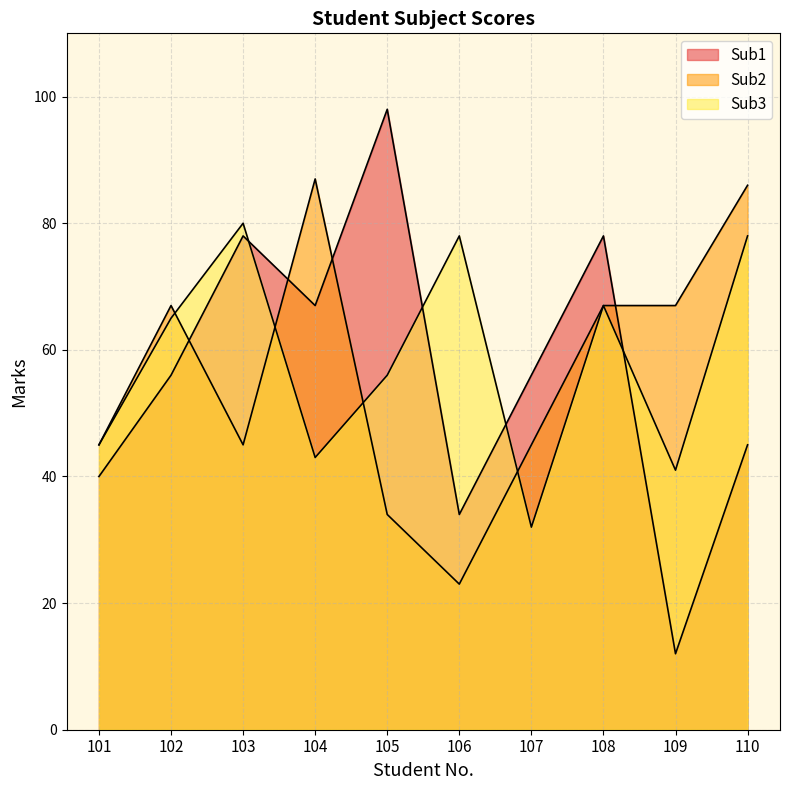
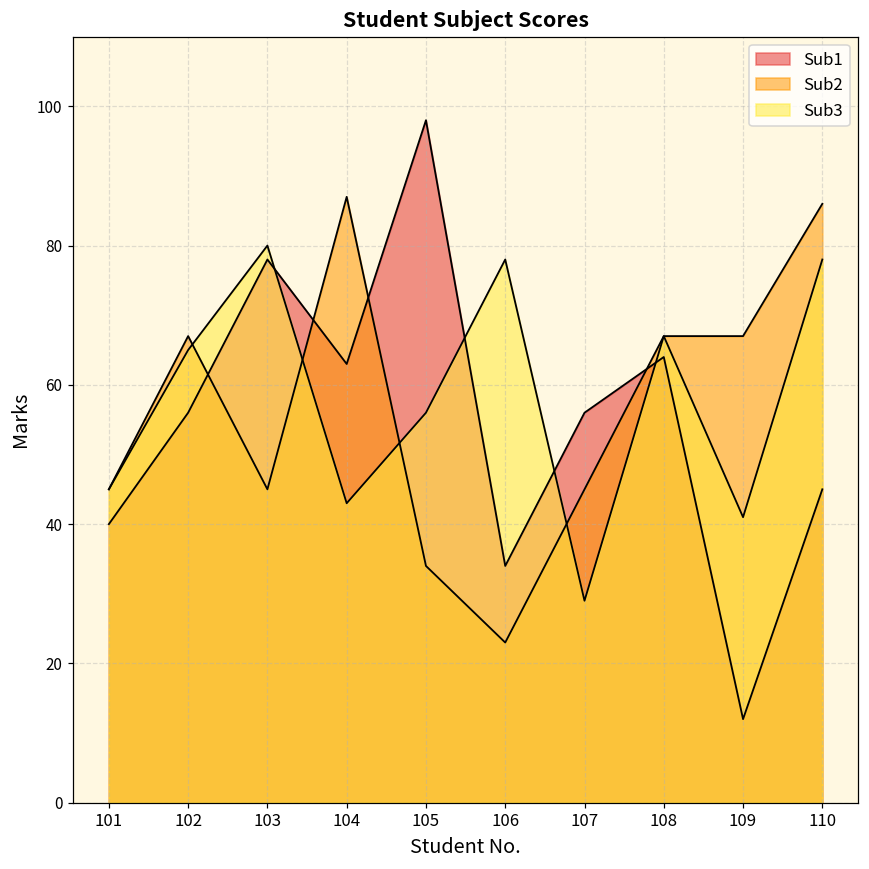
Sub1, 104: 67 -> 63
Sub3, 107: 32 -> 29
Sub1, 108: 78 -> 64
